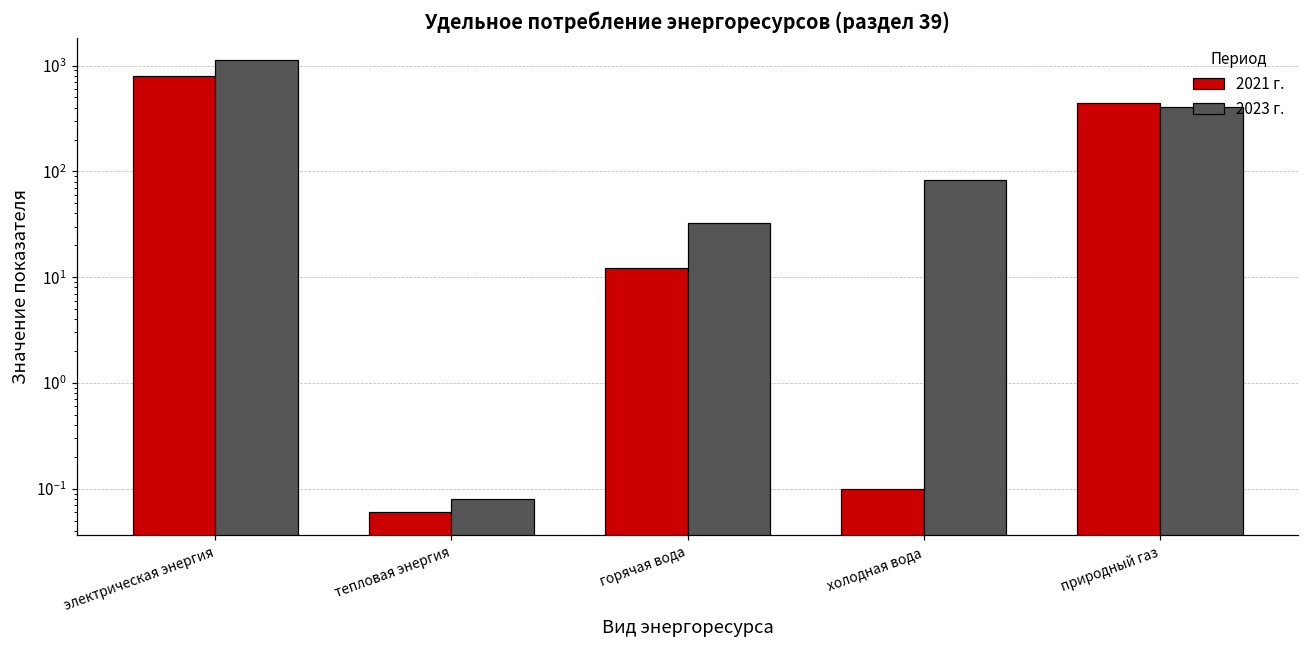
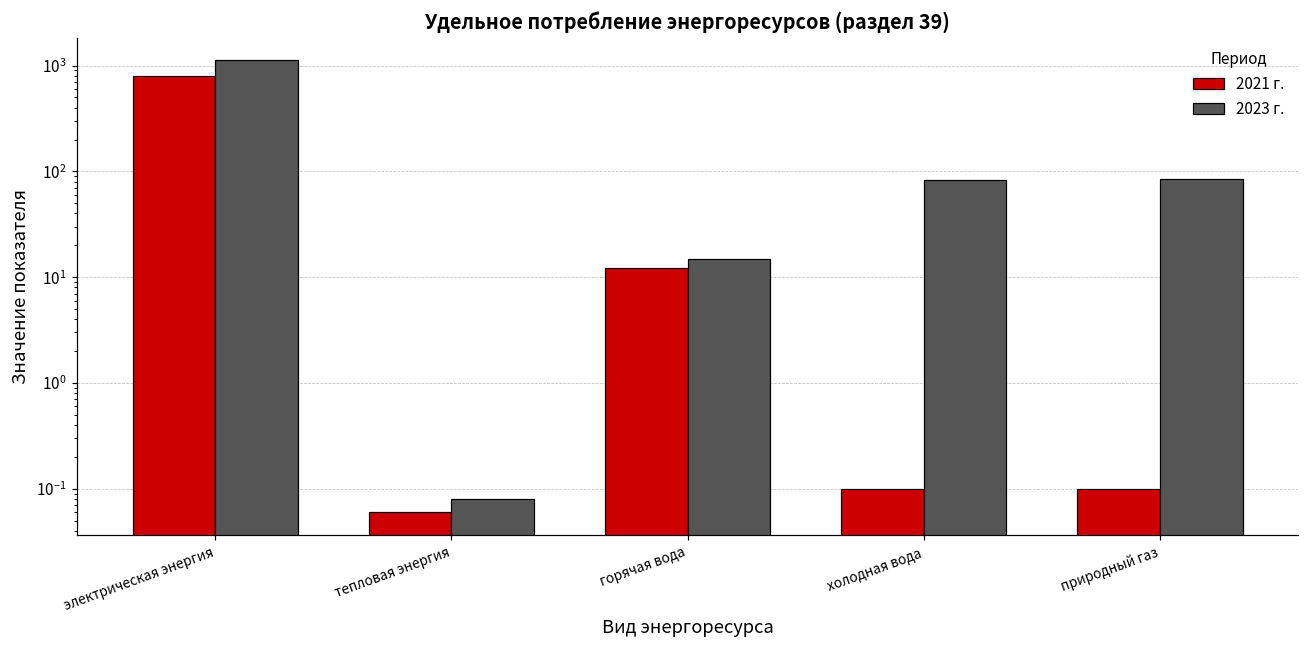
2023 г., горячая вода: 33 -> 15
2021 г., природный газ: 400 -> 0.1
2023 г., природный газ: 410 -> 80
